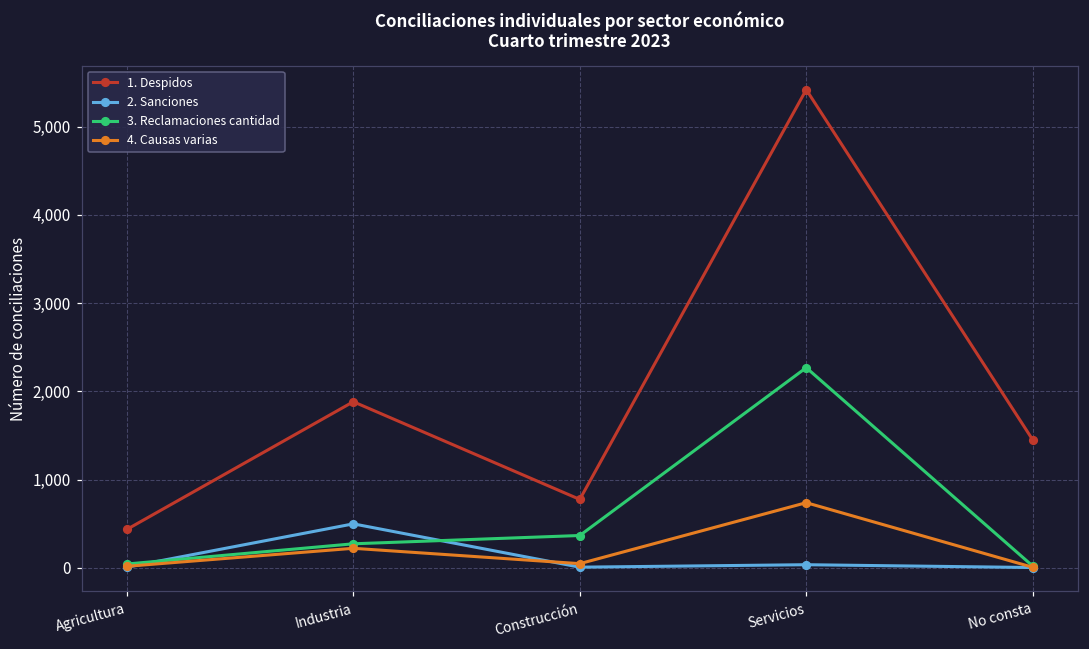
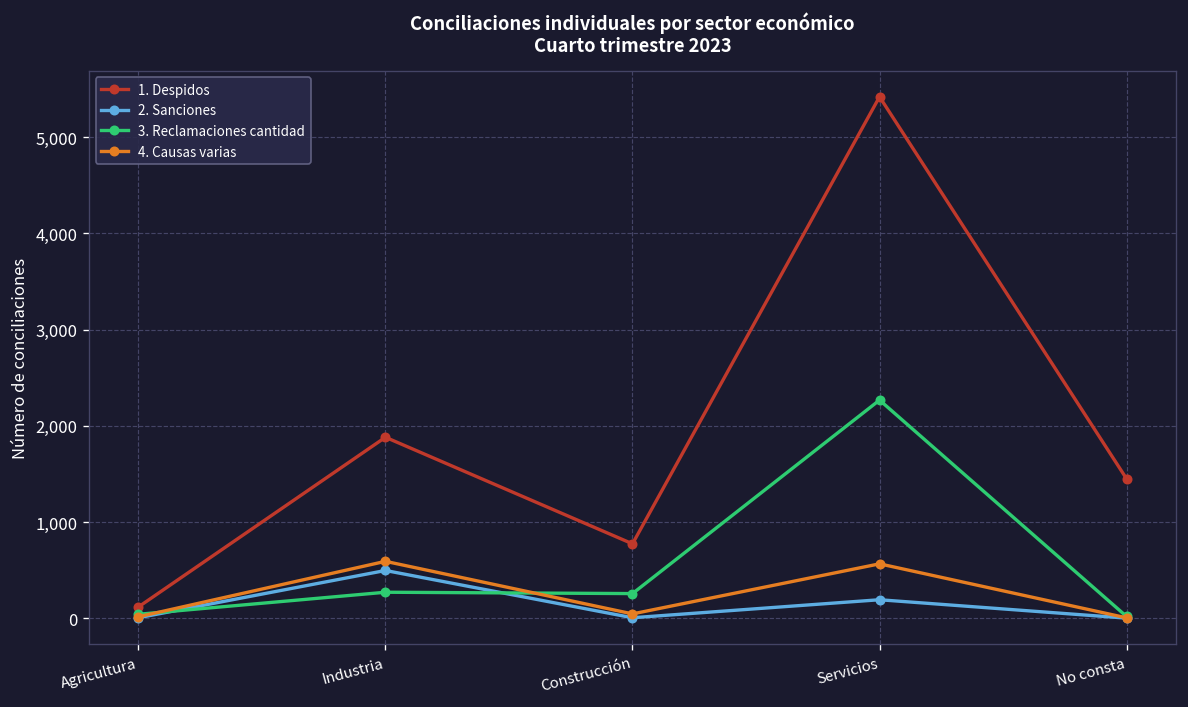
1. Despidos, Agricultura: 400 -> 100
4. Causas varias, Industria: 200 -> 600
3. Reclamaciones cantidad, Construcción: 400 -> 300
2. Sanciones, Servicios: 0 -> 200
4. Causas varias, Servicios: 700 -> 600
